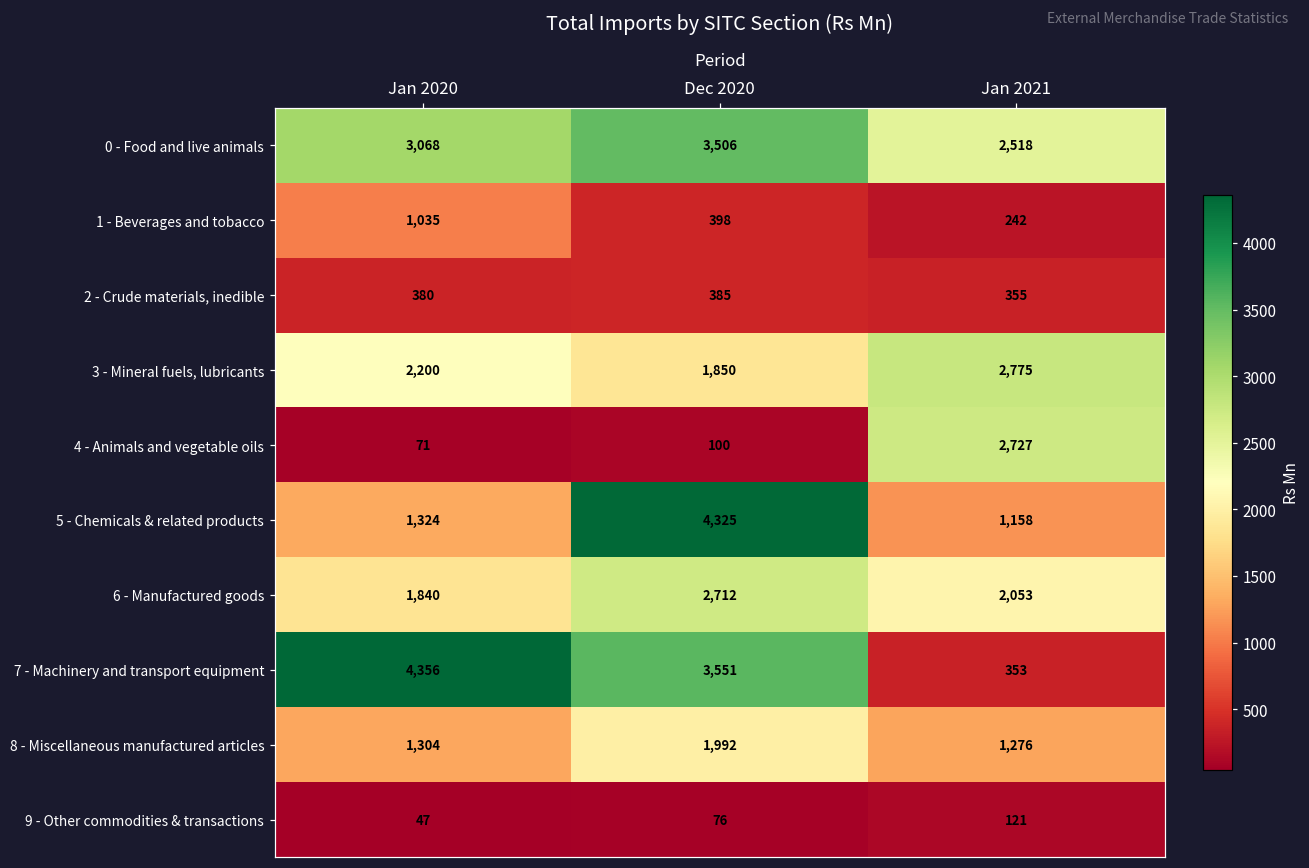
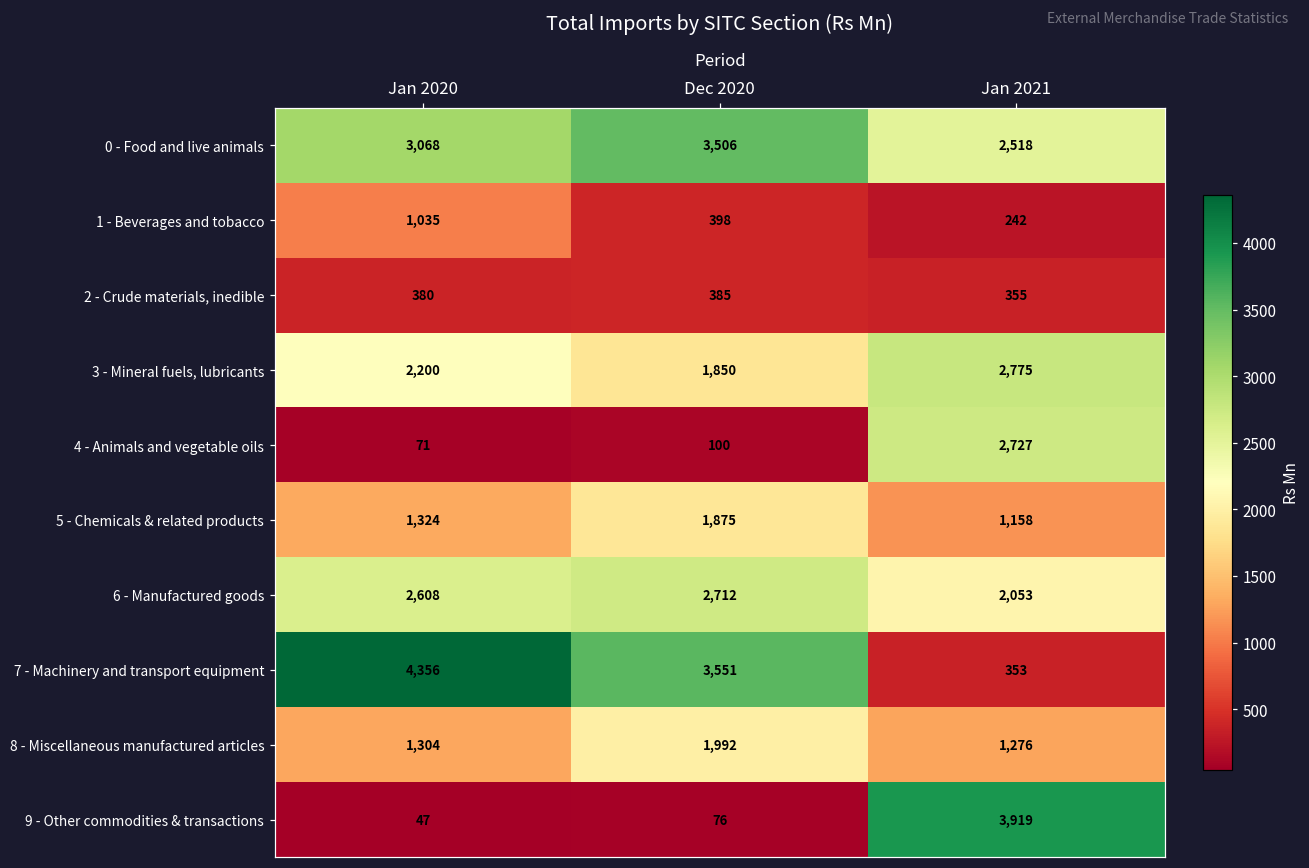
5 - Chemicals & related products, Dec 2020: 4,325 -> 1,875
6 - Manufactured goods, Jan 2020: 1,840 -> 2,608
9 - Other commodities & transactions, Jan 2021: 121 -> 3,919
